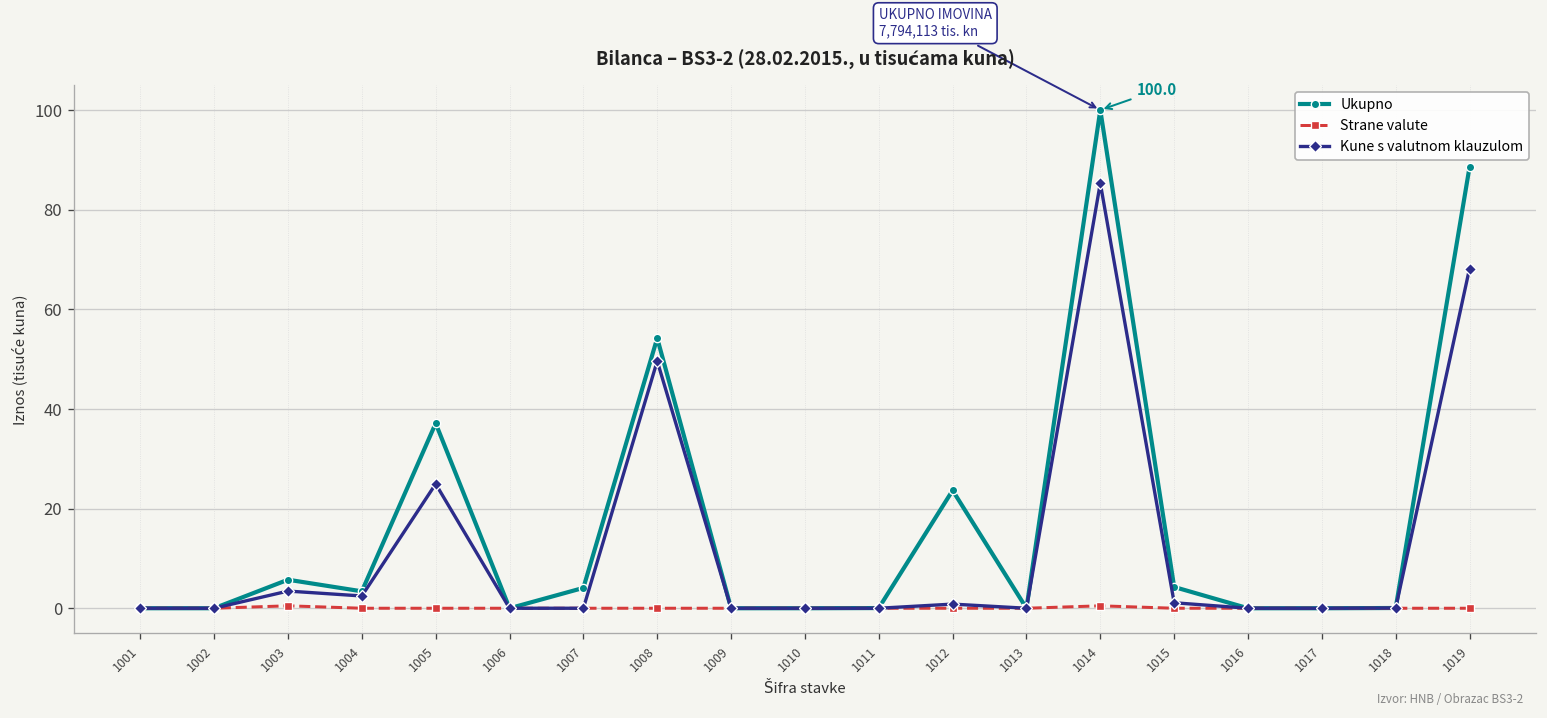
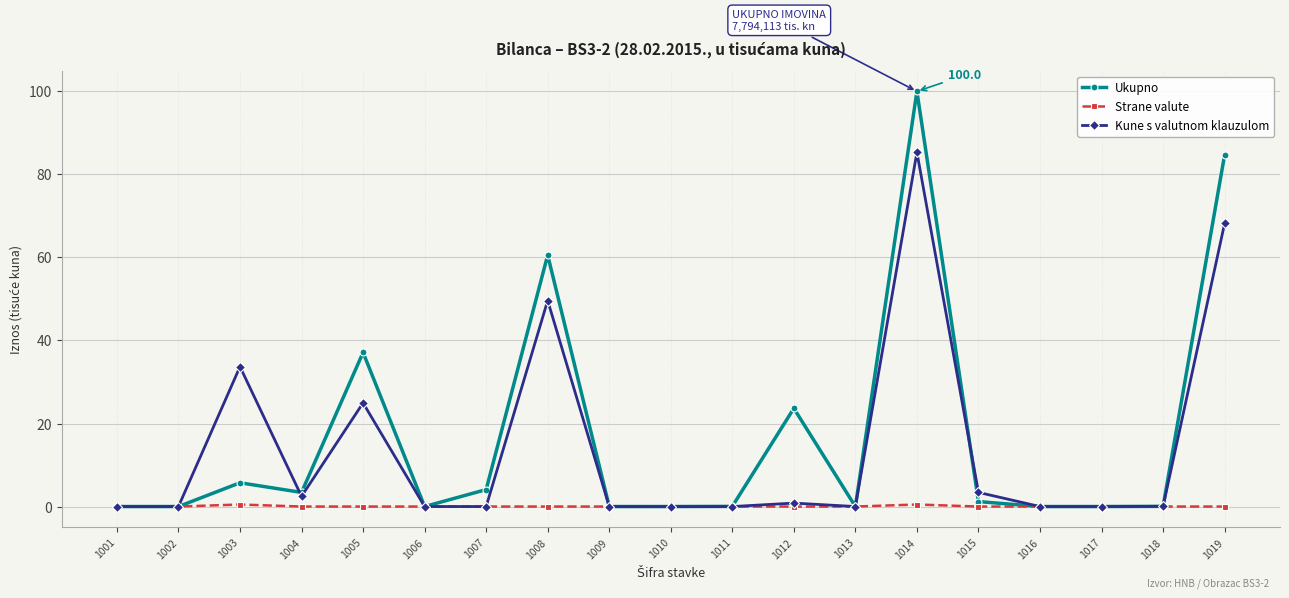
Kune s valutnom klauzulom, 1003: 3 -> 34
Ukupno, 1008: 54 -> 61
Ukupno, 1015: 4 -> 1
Kune s valutnom klauzulom, 1015: 1 -> 3
Ukupno, 1019: 89 -> 85
